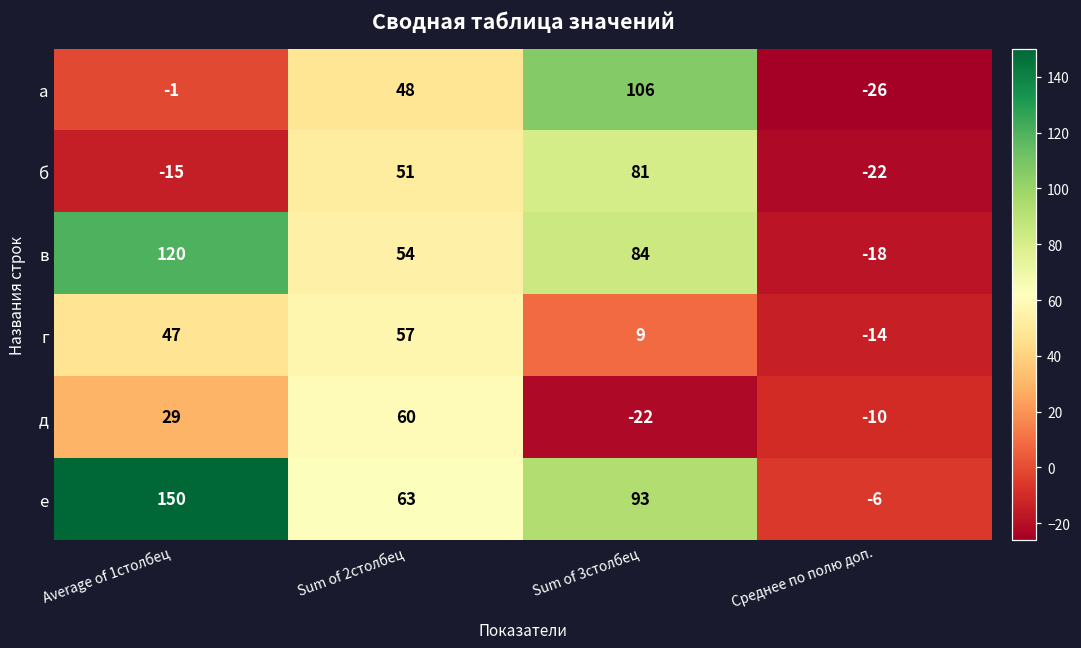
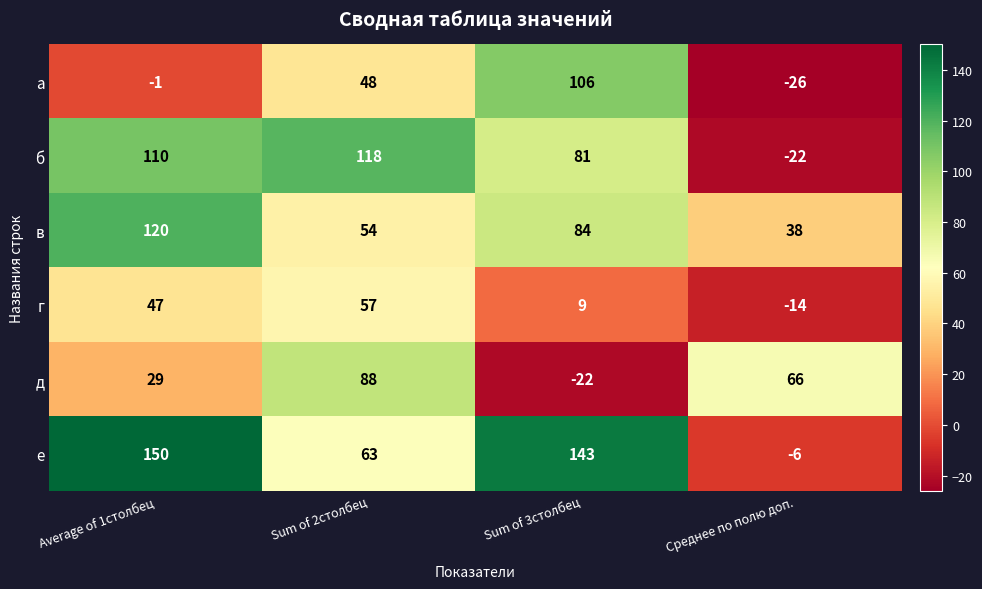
б, Average of 1столбец: -15 -> 110
б, Sum of 2столбец: 51 -> 118
в, Среднее по полю доп.: -18 -> 38
д, Sum of 2столбец: 60 -> 88
д, Среднее по полю доп.: -10 -> 66
е, Sum of 3столбец: 93 -> 143
